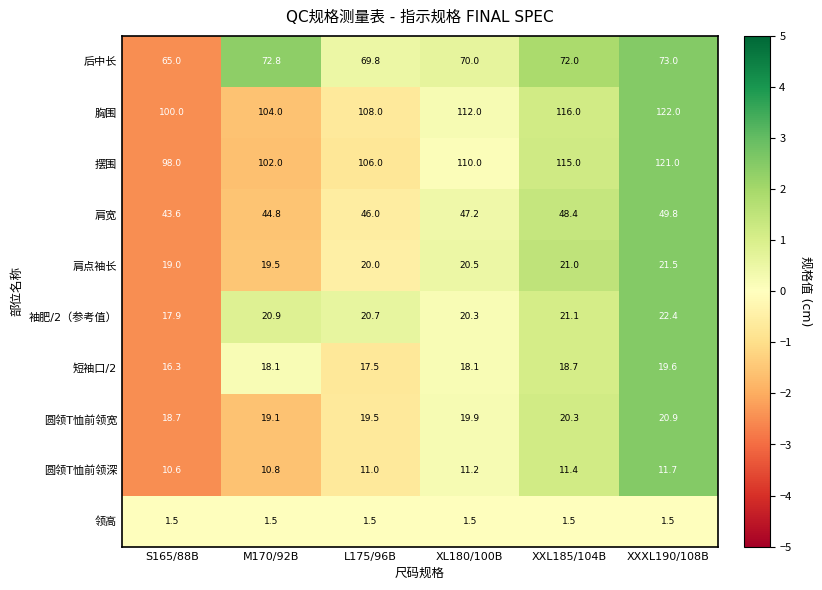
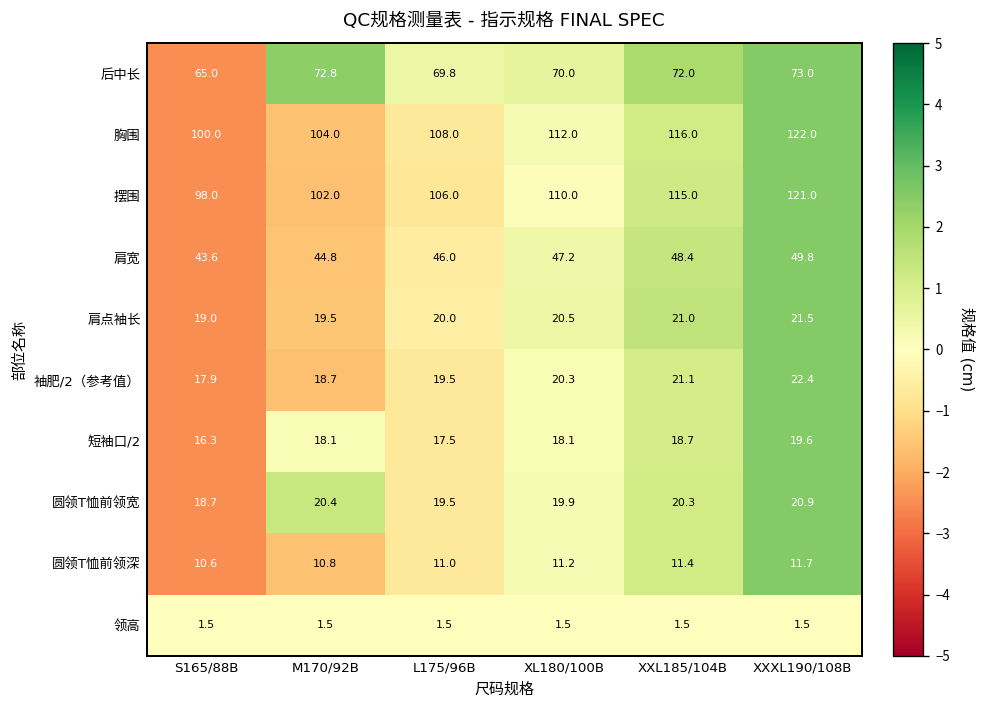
袖肥/2（参考值）, M170/92B: 20.9 -> 18.7
袖肥/2（参考值）, L175/96B: 20.7 -> 19.5
圆领T恤前领宽, M170/92B: 19.1 -> 20.4
